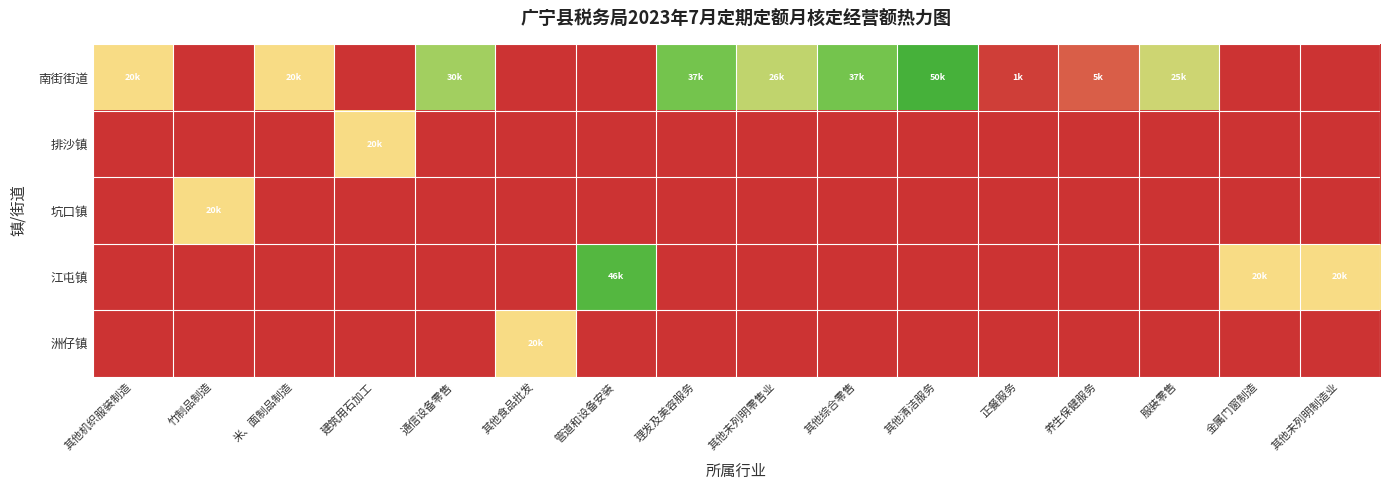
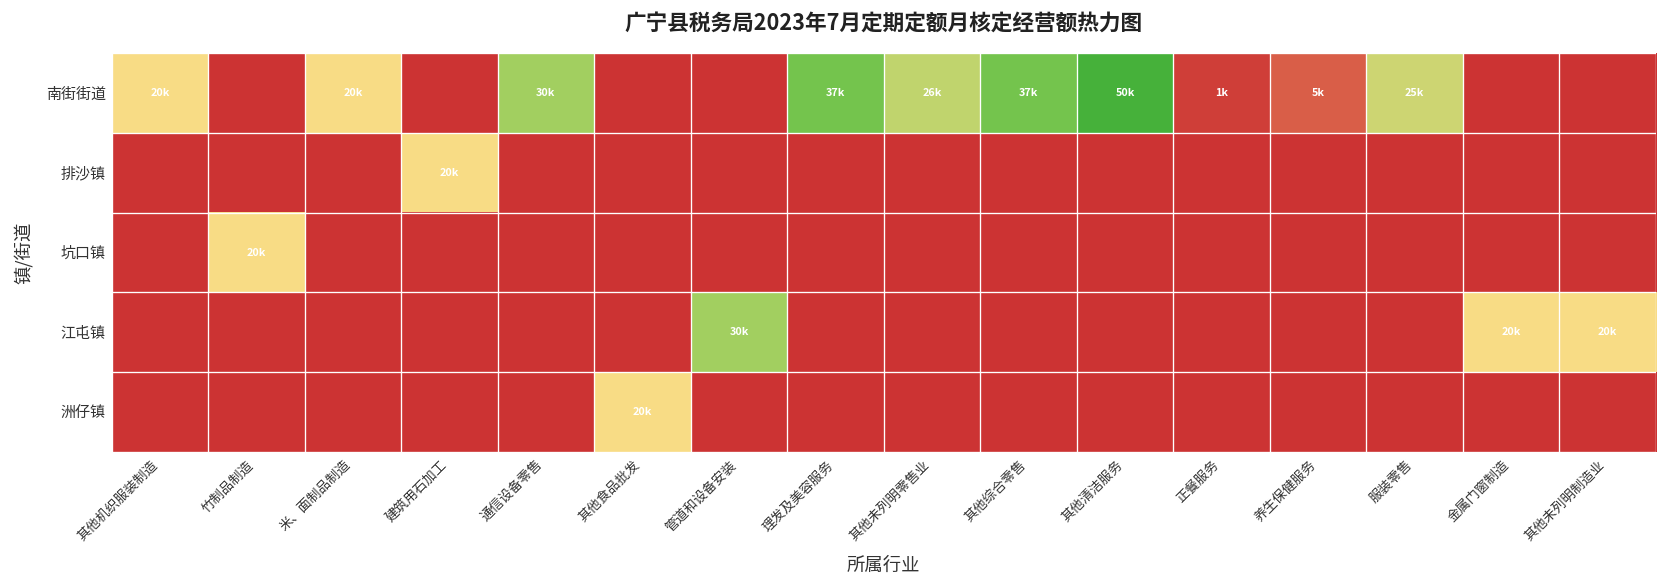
江屯镇, 管道和设备安装: 46k -> 30k
